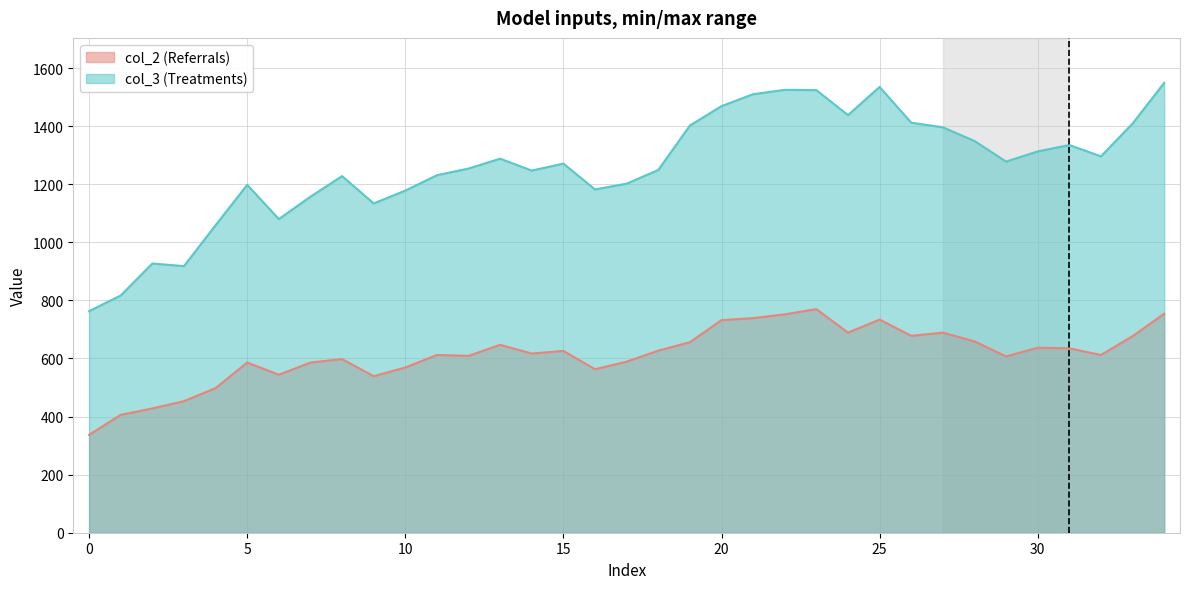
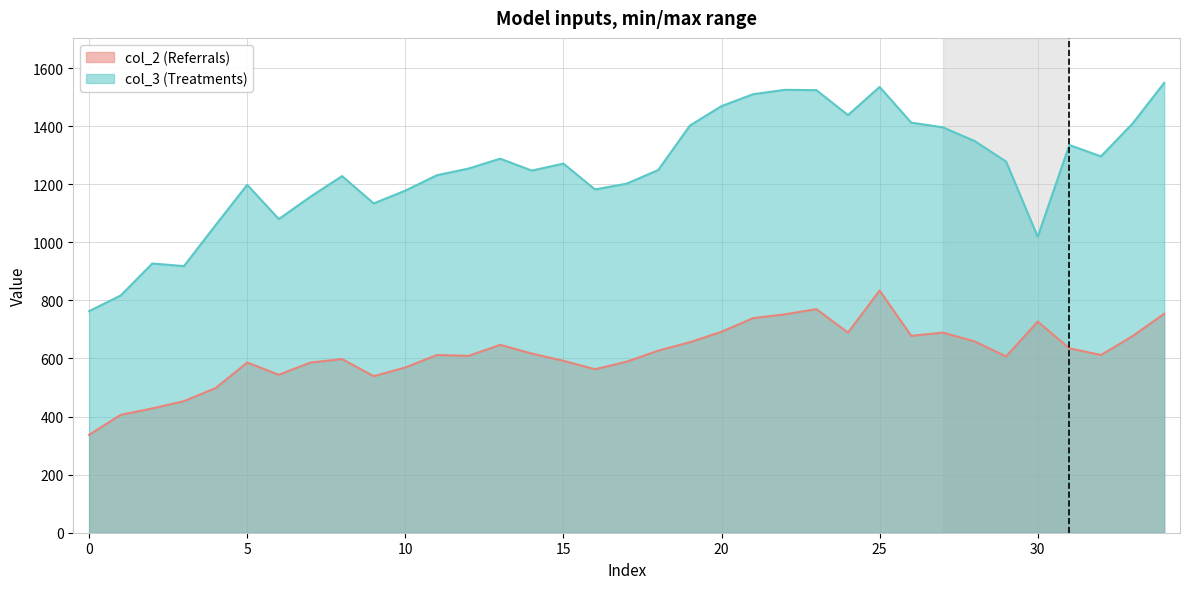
col_2 (Referrals), 15: 630 -> 590
col_2 (Referrals), 20: 730 -> 690
col_2 (Referrals), 25: 730 -> 830
col_2 (Referrals), 30: 640 -> 730
col_3 (Treatments), 30: 1310 -> 1020
